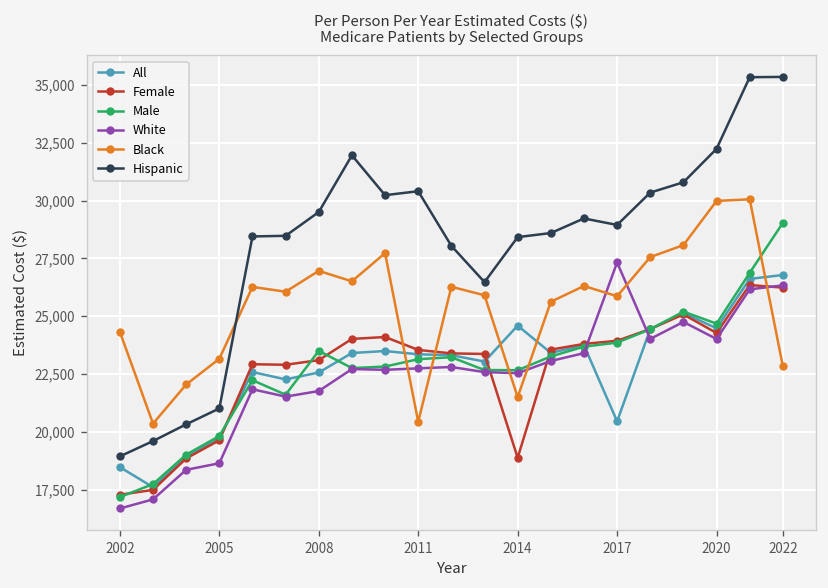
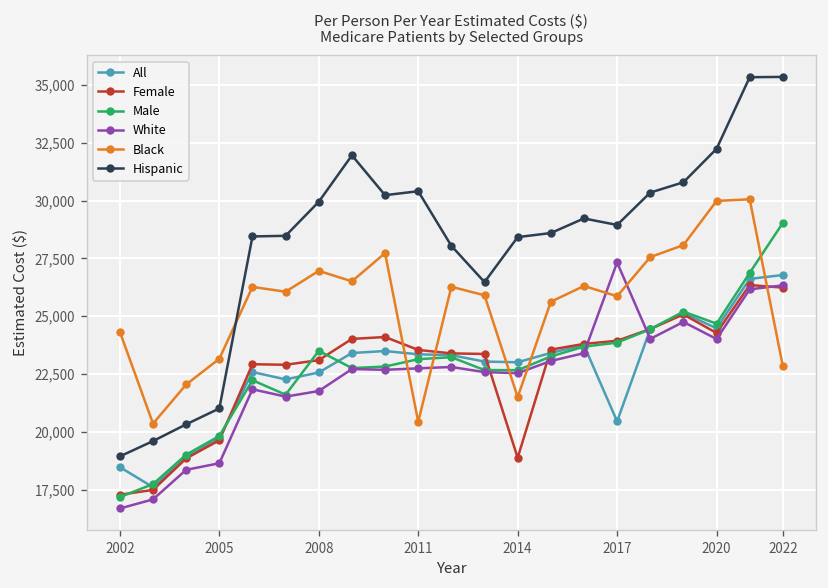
Hispanic, 2008: 29,500 -> 30,000
All, 2014: 24,600 -> 23,000
